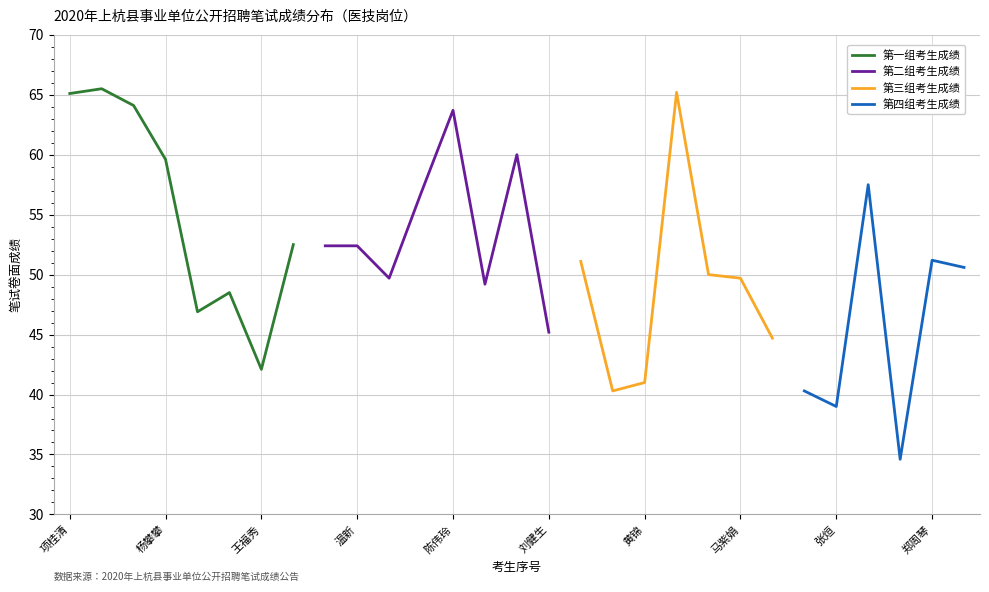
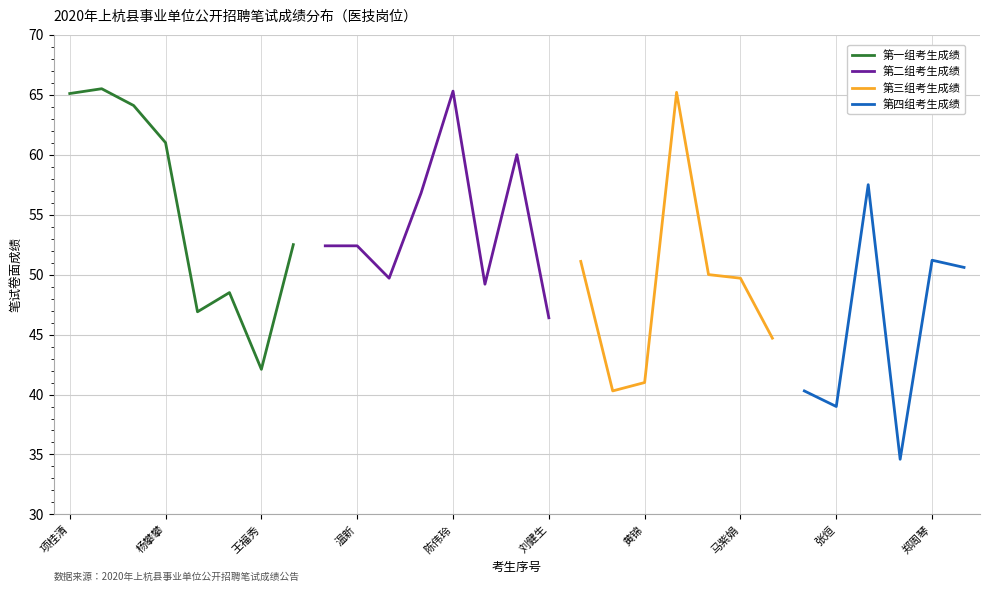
第一组考生成绩, 杨攀攀: 59.6 -> 61.0
第二组考生成绩, 陈伟玲: 63.7 -> 65.3
第二组考生成绩, 刘健生: 45.2 -> 46.4
